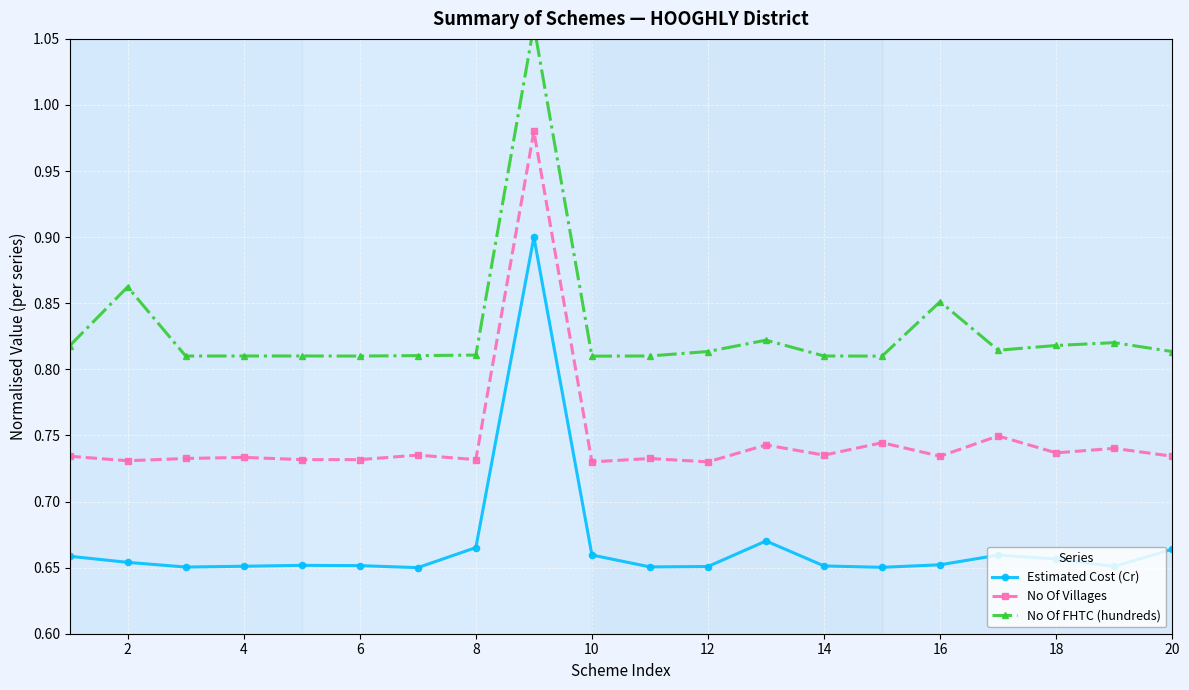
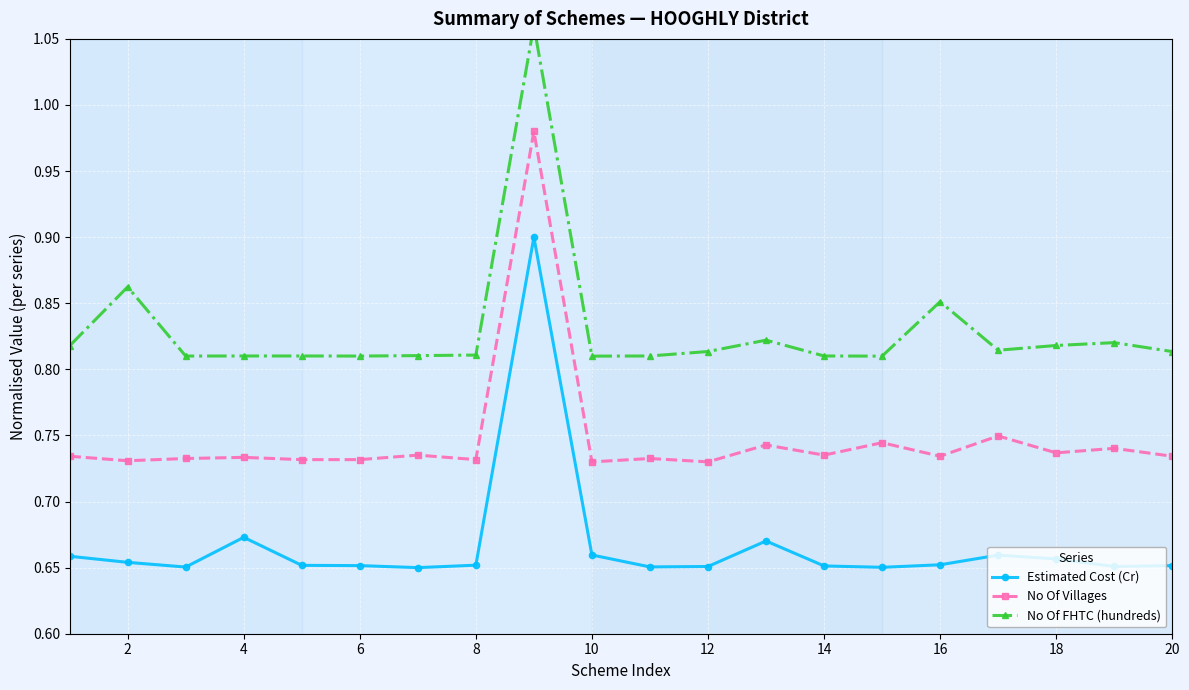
Estimated Cost (Cr), 4: 0.651 -> 0.673
Estimated Cost (Cr), 8: 0.665 -> 0.652
Estimated Cost (Cr), 20: 0.664 -> 0.652
